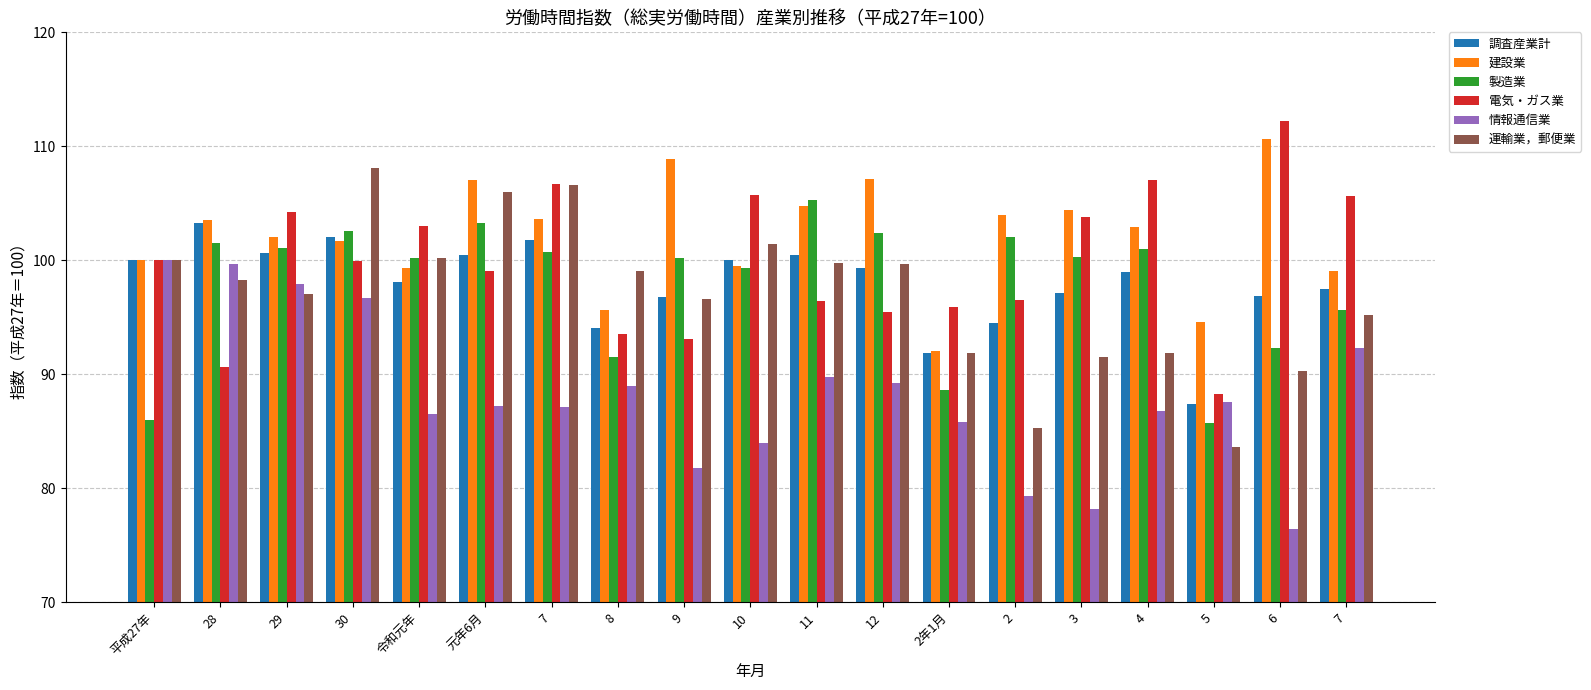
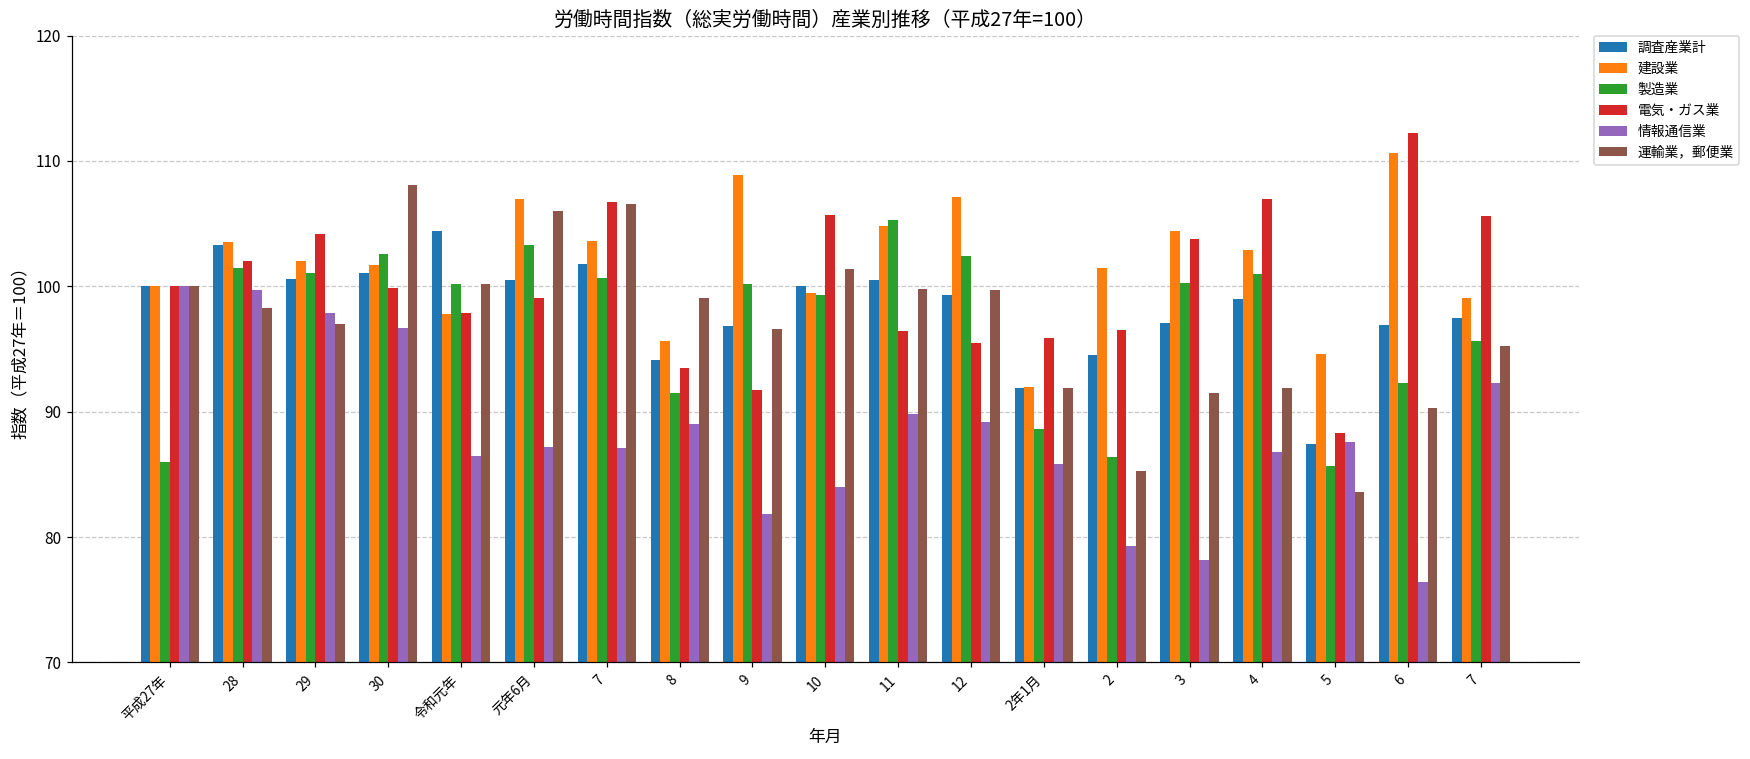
電気・ガス業, 28: 90.6 -> 102.0
調査産業計, 30: 102.0 -> 101.1
調査産業計, 令和元年: 98.1 -> 104.4
建設業, 令和元年: 99.3 -> 97.8
電気・ガス業, 令和元年: 103.0 -> 97.9
電気・ガス業, 9: 93.1 -> 91.7
建設業, 2: 104.0 -> 101.5
製造業, 2: 102.0 -> 86.4
